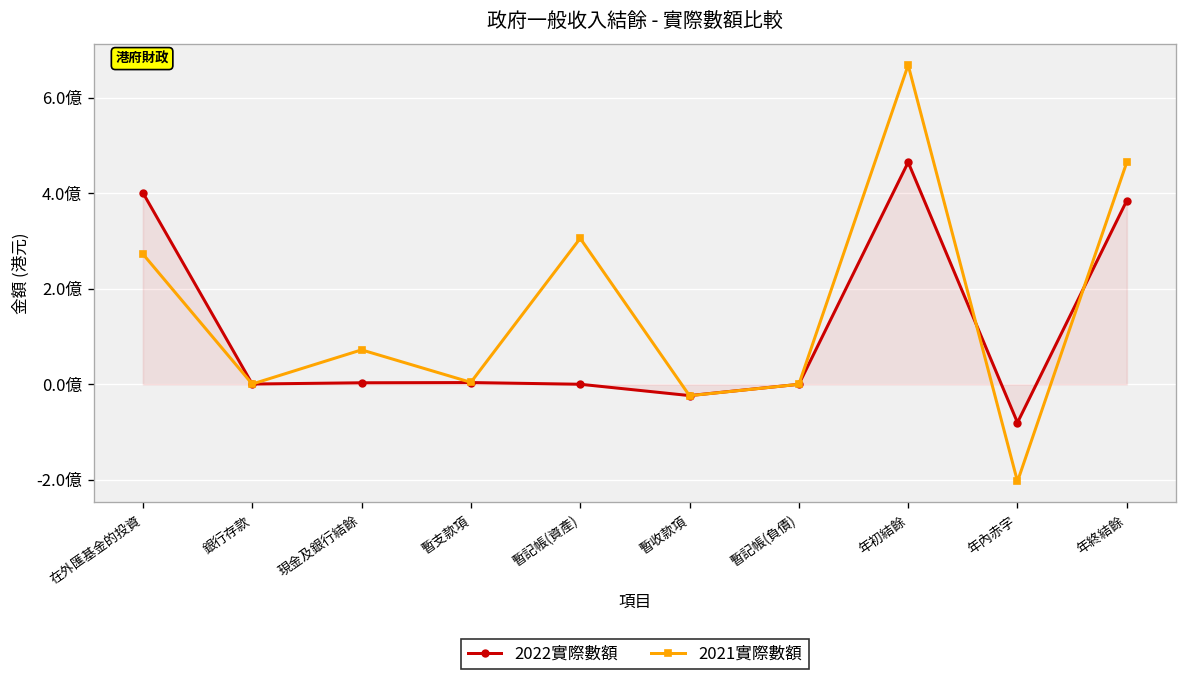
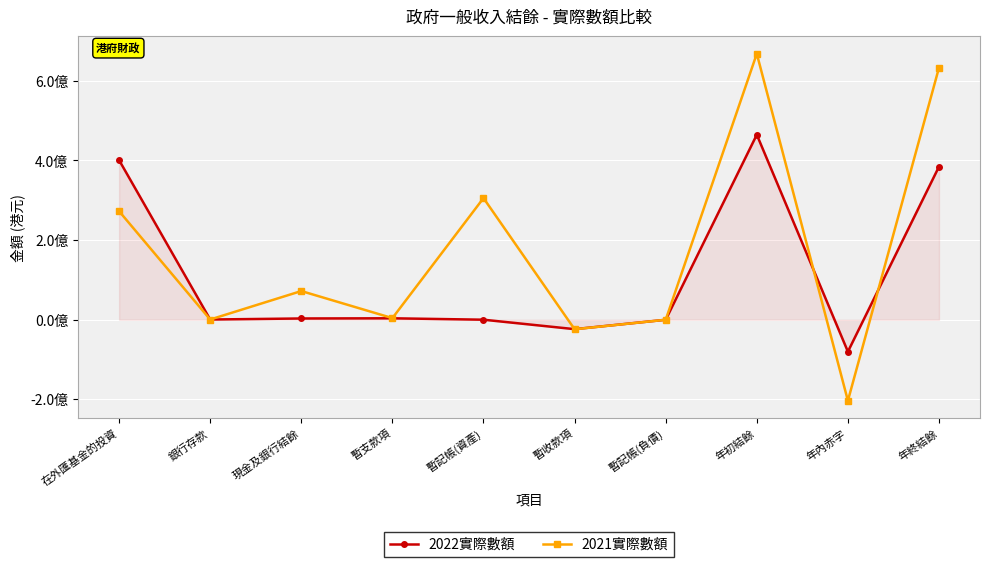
2021實際數額, 年終結餘: 4.6億 -> 6.3億
